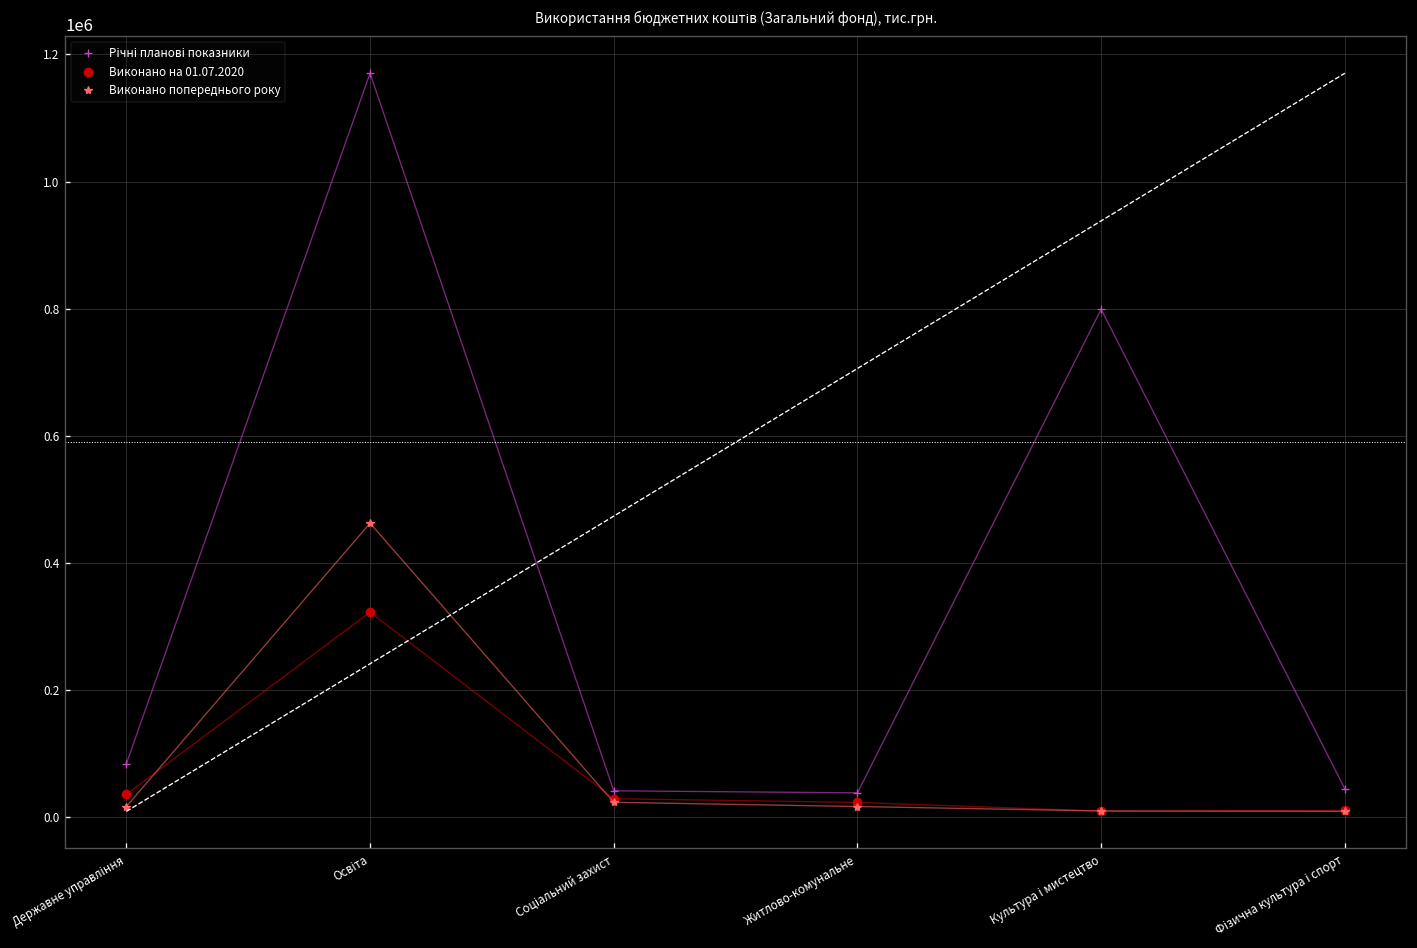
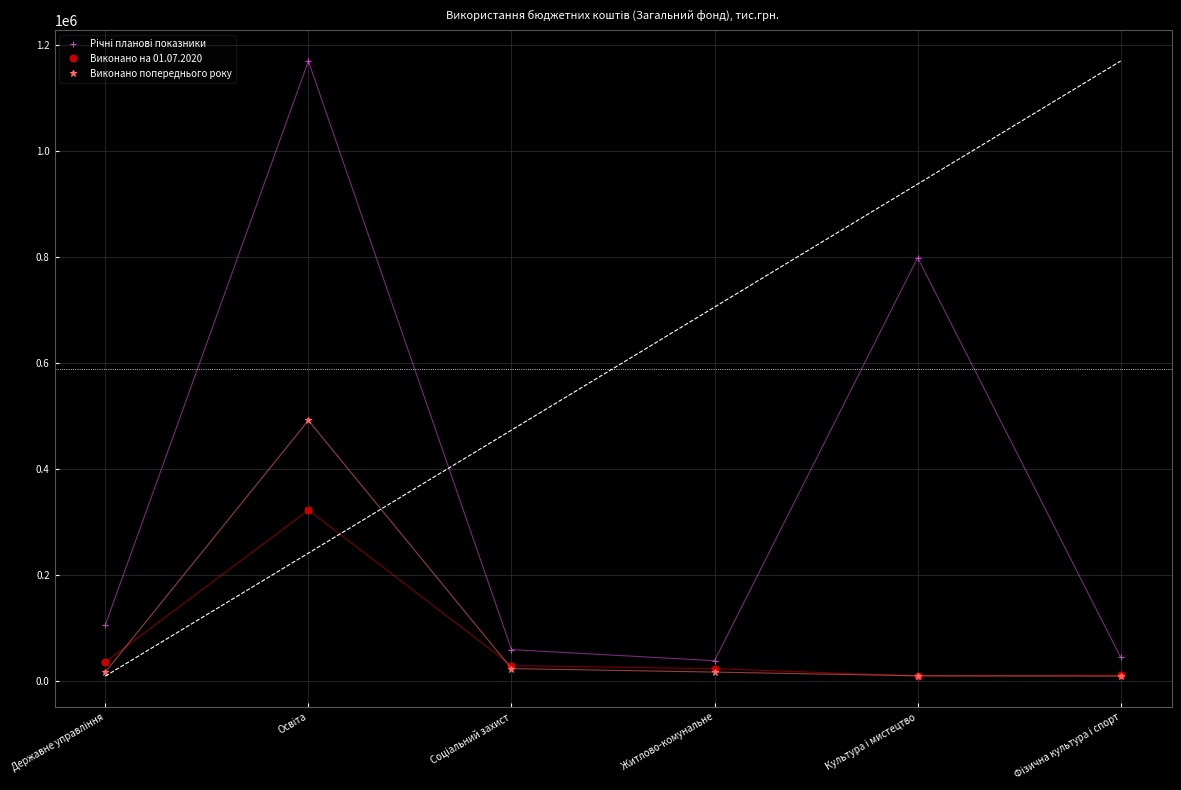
Річні планові показники, Державне управління: 80000 -> 110000
Виконано попереднього року, Освіта: 460000 -> 490000
Річні планові показники, Соціальний захист: 40000 -> 60000
